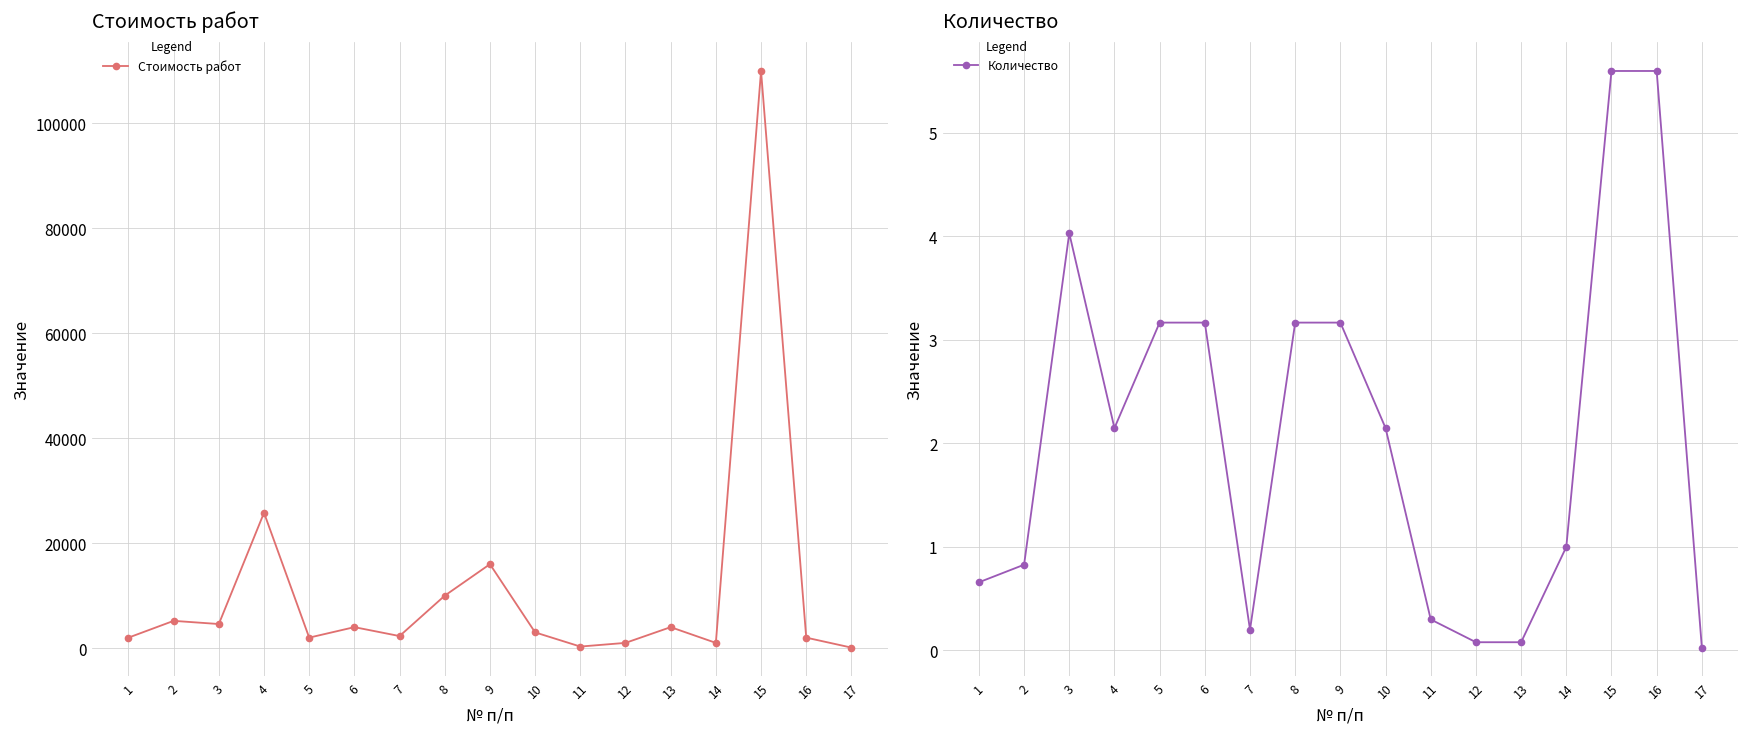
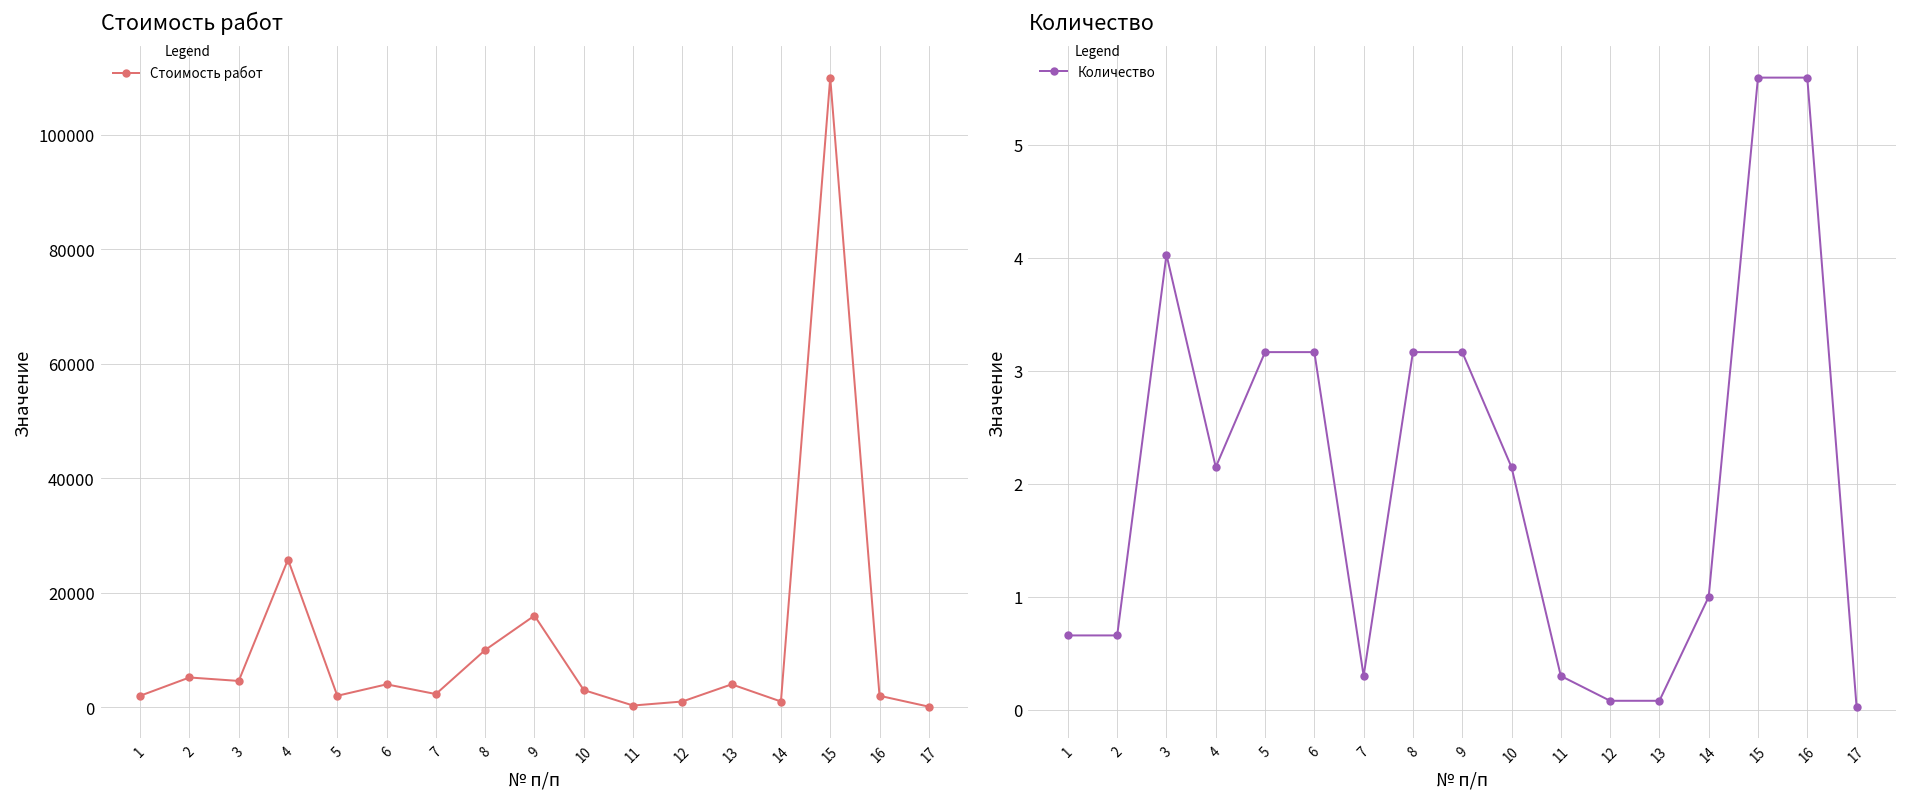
Количество, 2: 0.8 -> 0.7
Количество, 7: 0.2 -> 0.3
